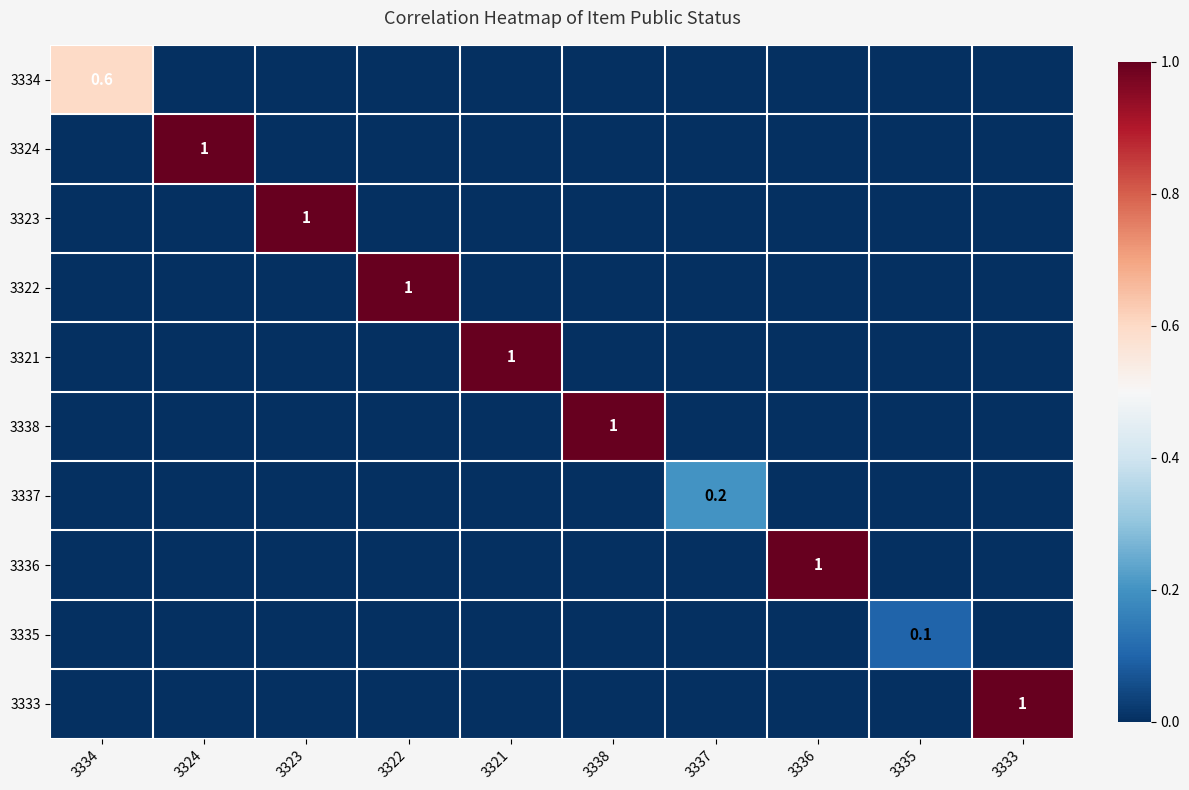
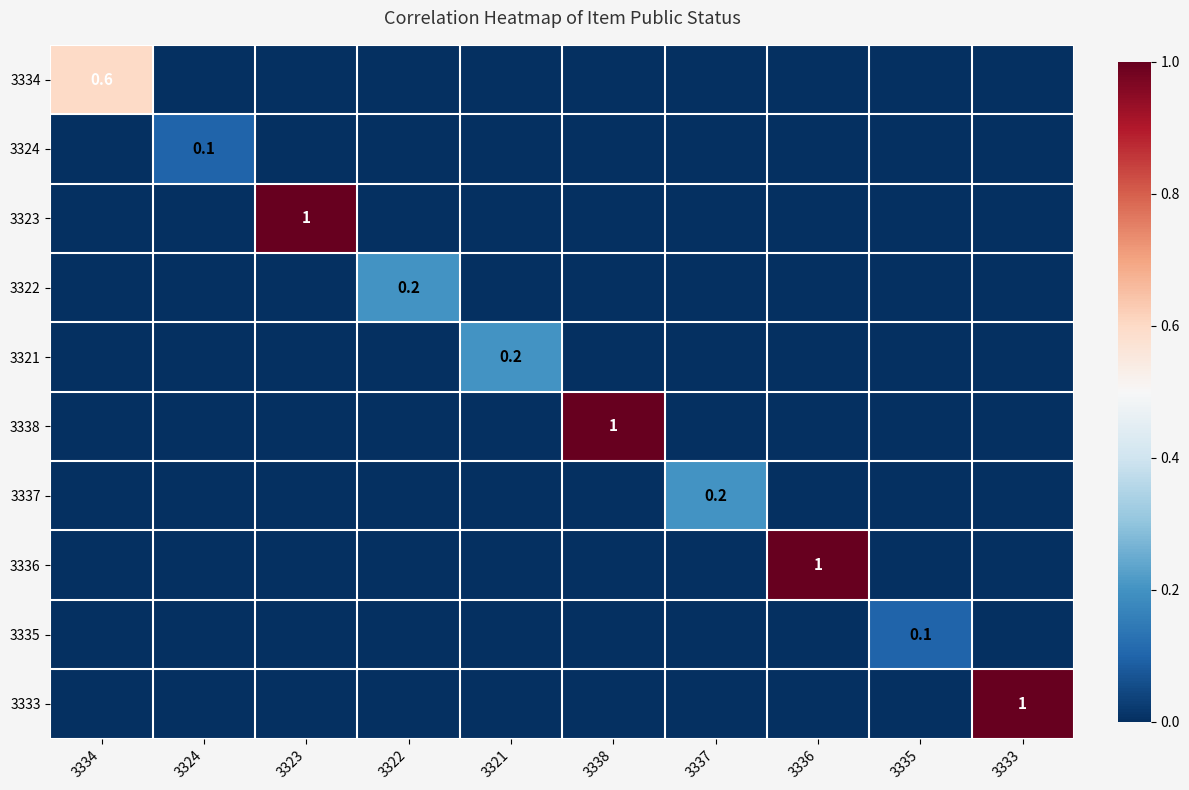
3324, 3324: 1 -> 0.1
3322, 3322: 1 -> 0.2
3321, 3321: 1 -> 0.2
